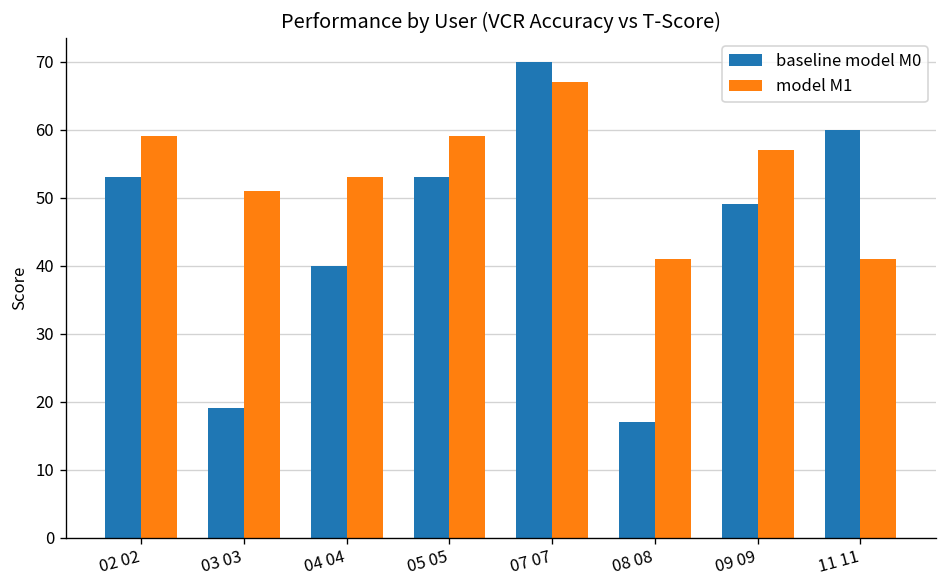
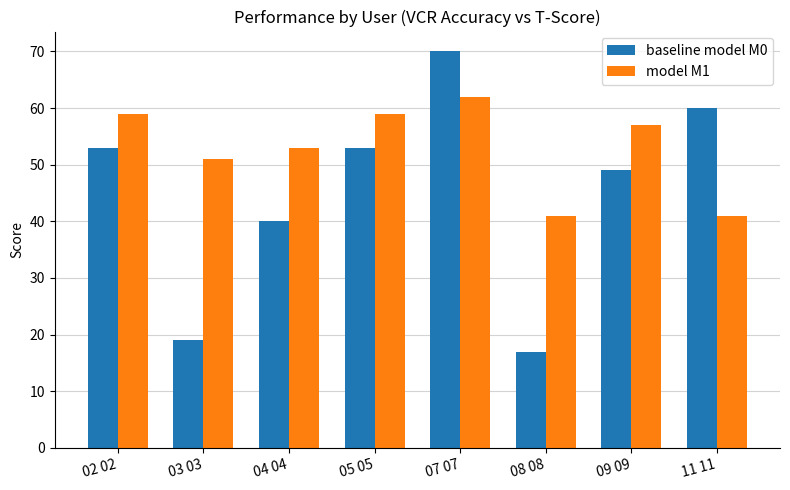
model M1, 07 07: 67 -> 62
